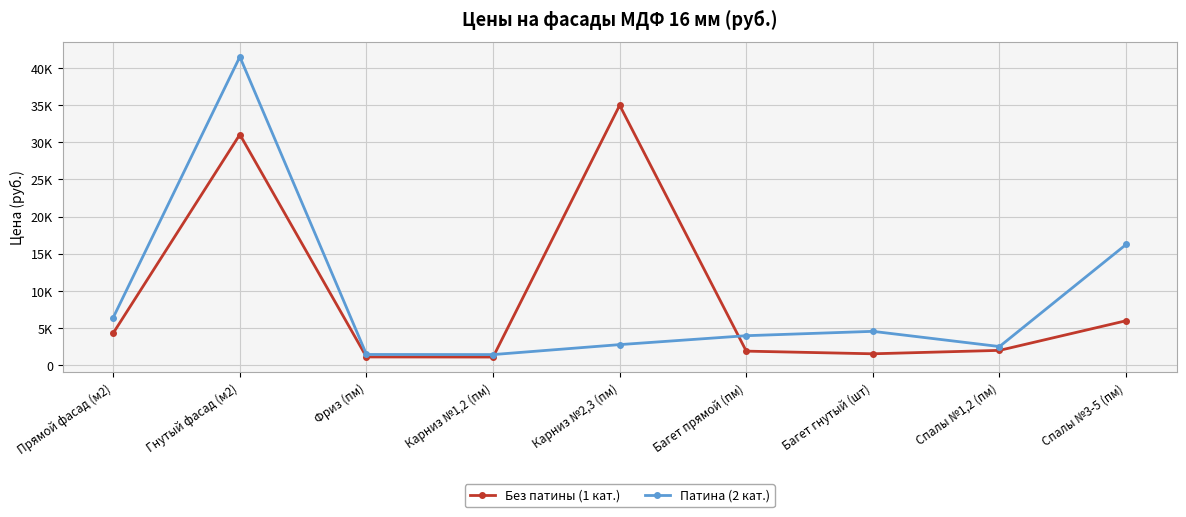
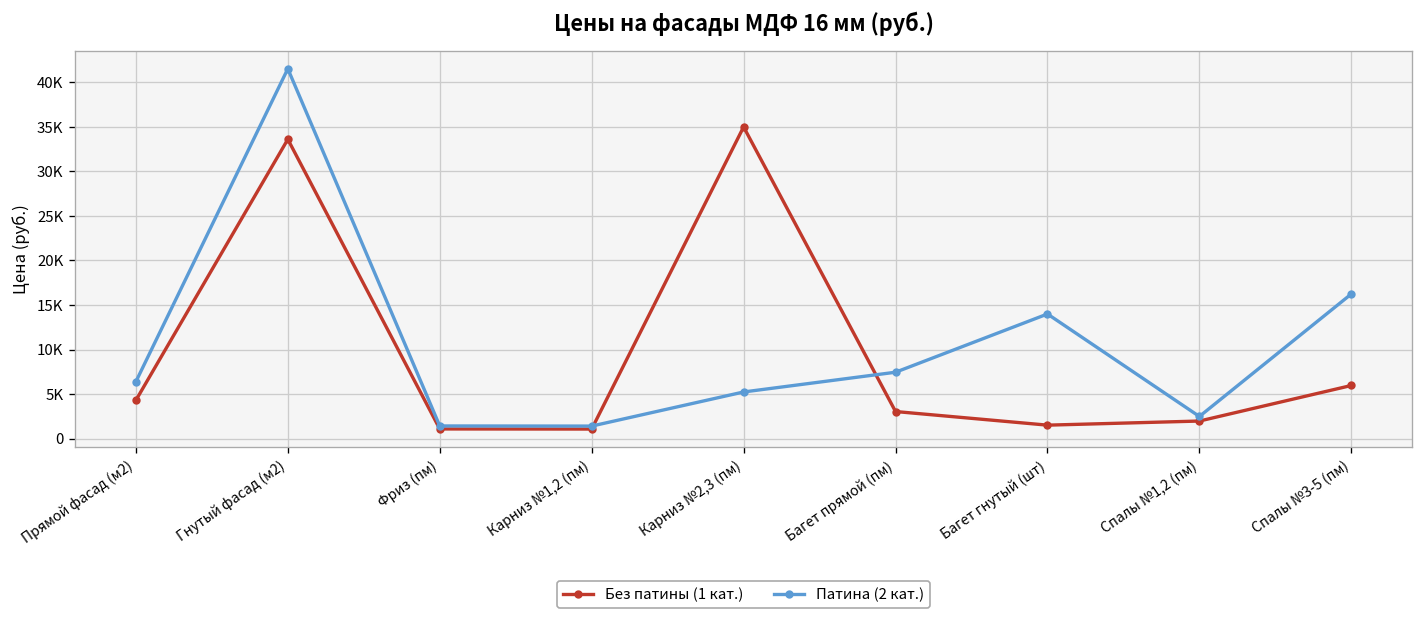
Без патины (1 кат.), Гнутый фасад (м2): 31000 -> 34000
Патина (2 кат.), Карниз №2,3 (пм): 3000 -> 5000
Без патины (1 кат.), Багет прямой (пм): 2000 -> 3000
Патина (2 кат.), Багет прямой (пм): 4000 -> 7000
Патина (2 кат.), Багет гнутый (шт): 5000 -> 14000
